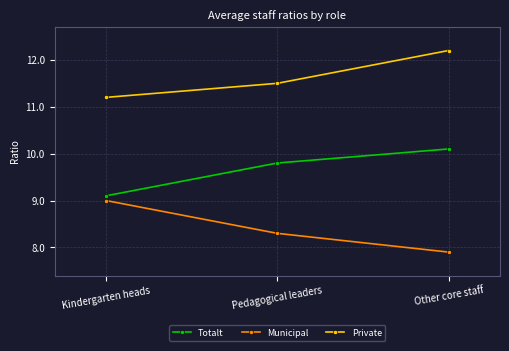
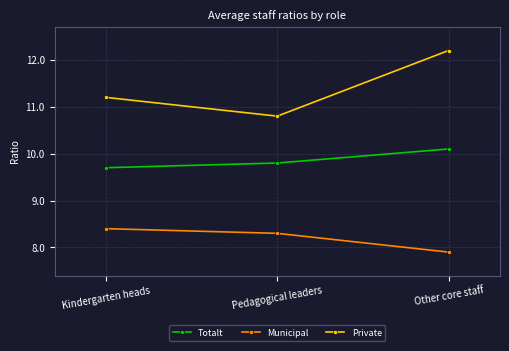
Totalt, Kindergarten heads: 9.1 -> 9.7
Municipal, Kindergarten heads: 9.0 -> 8.4
Private, Pedagogical leaders: 11.5 -> 10.8
